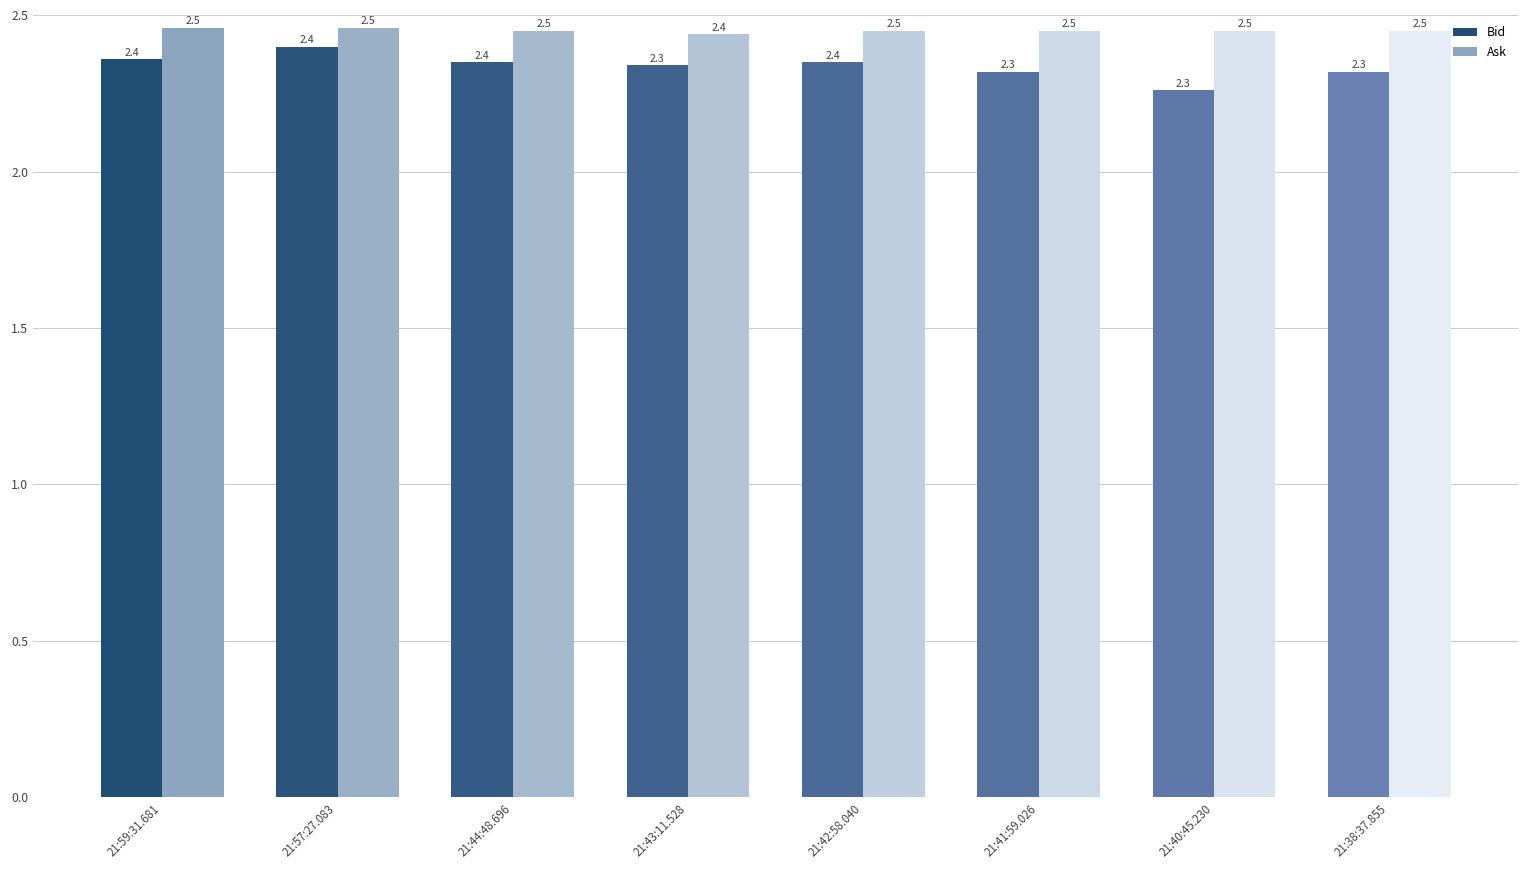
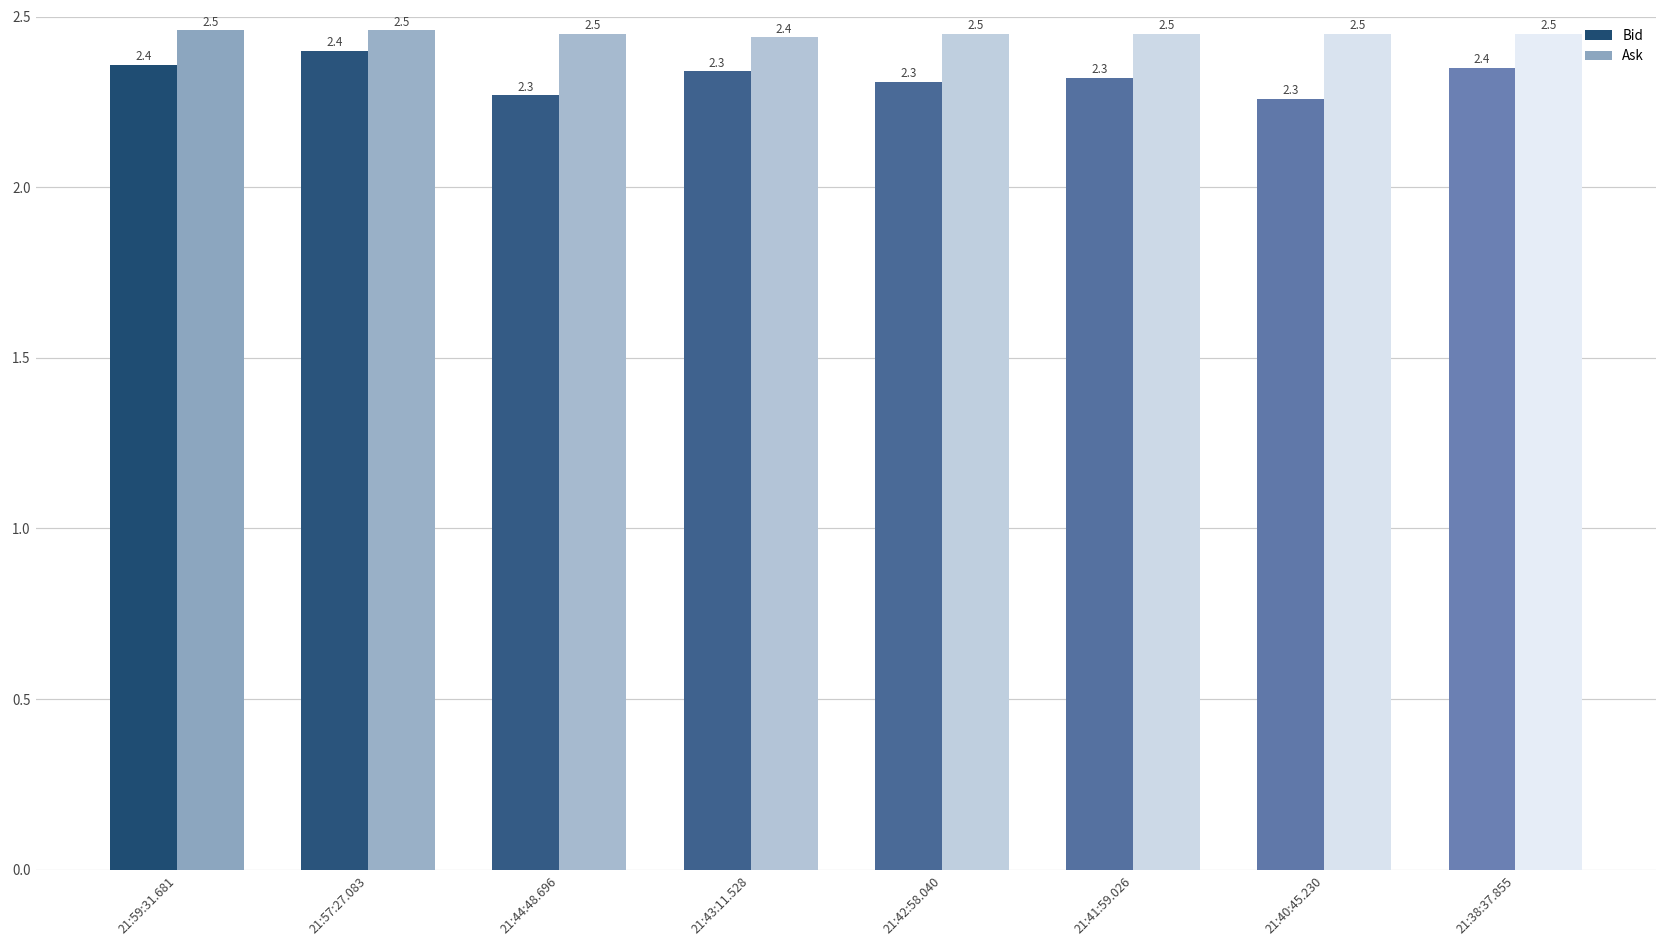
Bid, 21:44:48.696: 2.4 -> 2.3
Bid, 21:42:58.040: 2.4 -> 2.3
Bid, 21:38:37.855: 2.3 -> 2.4
